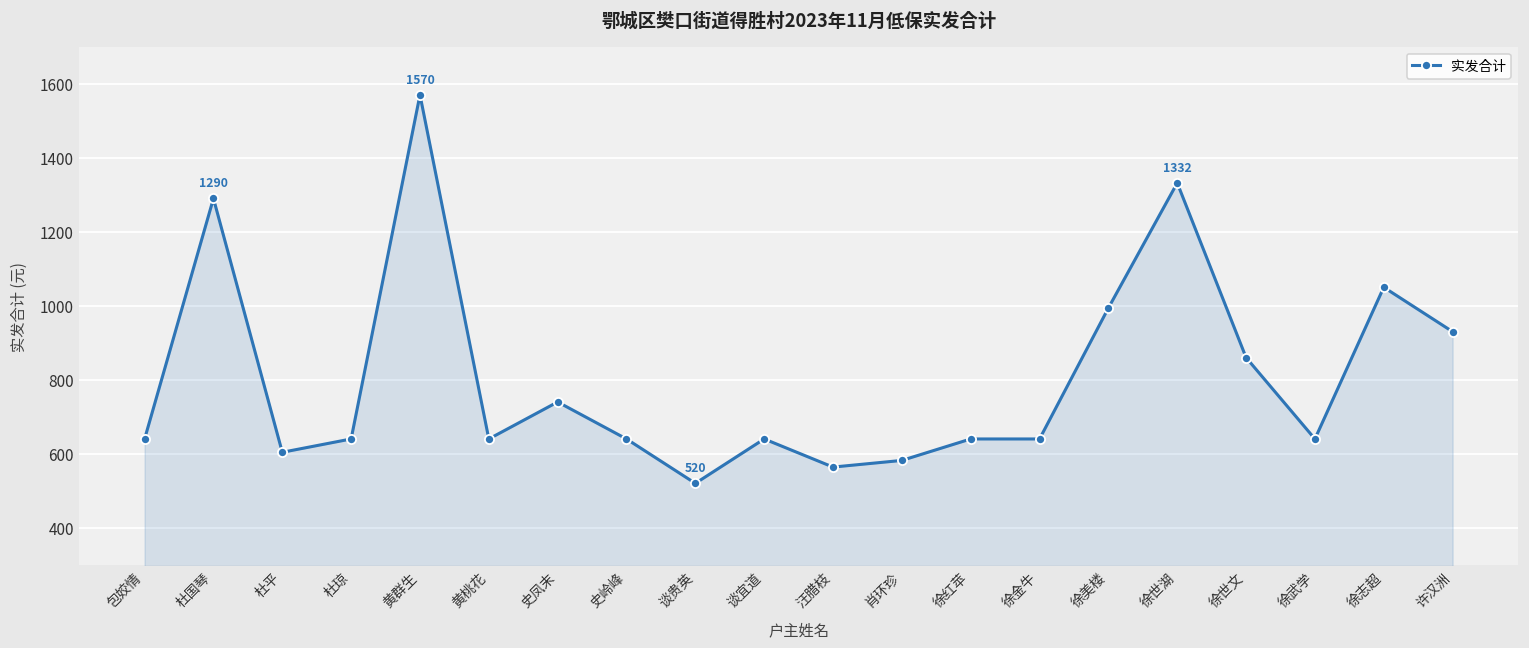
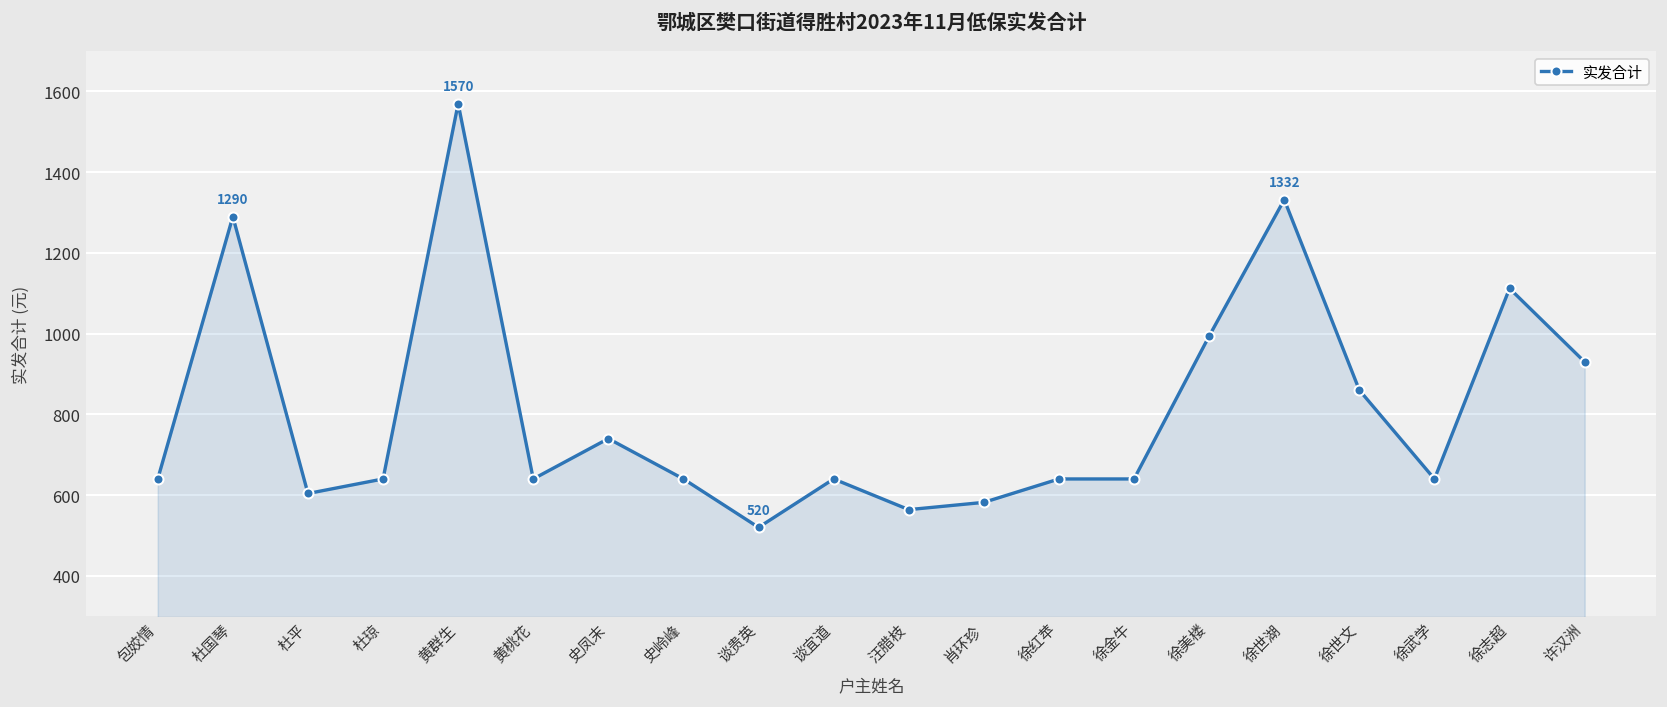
徐志超: 1050 -> 1110
